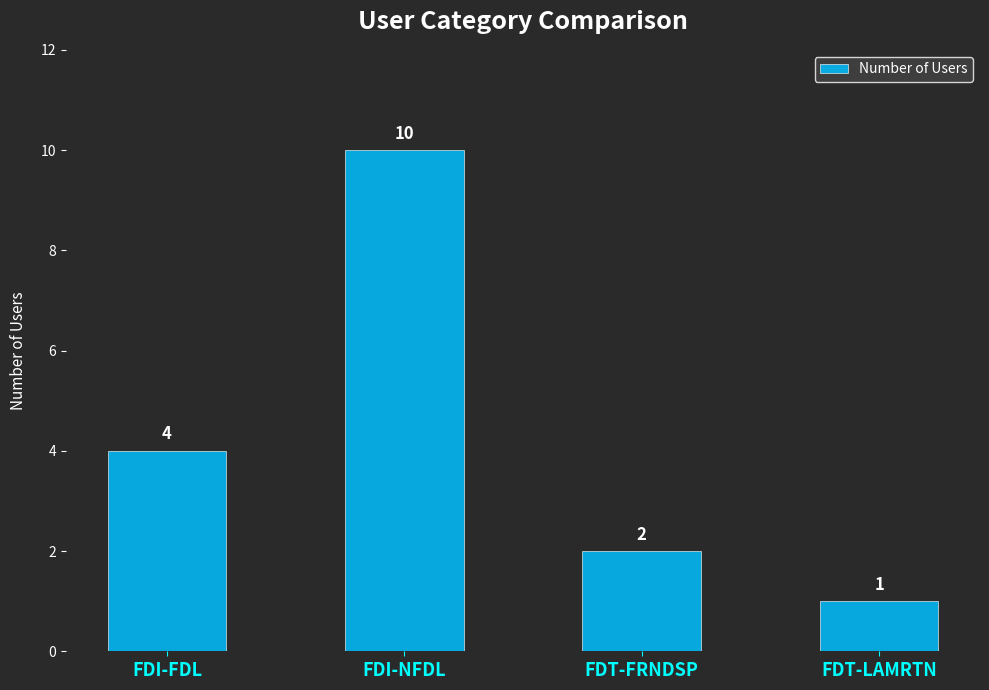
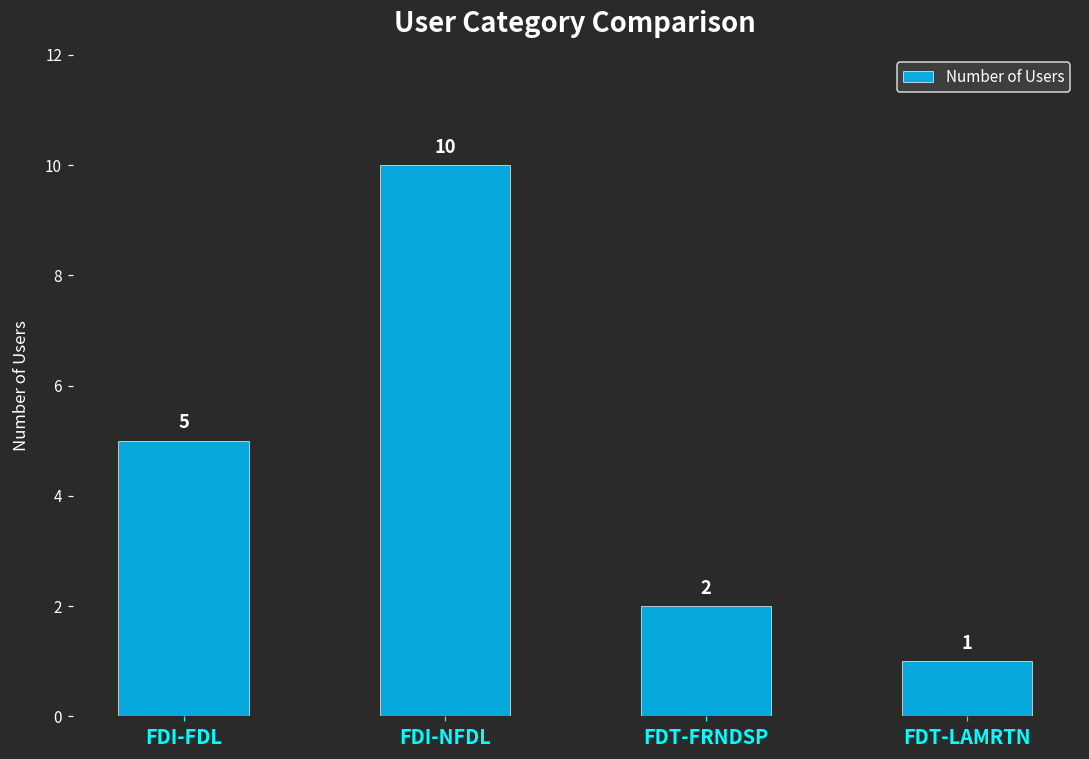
FDI-FDL: 4 -> 5
